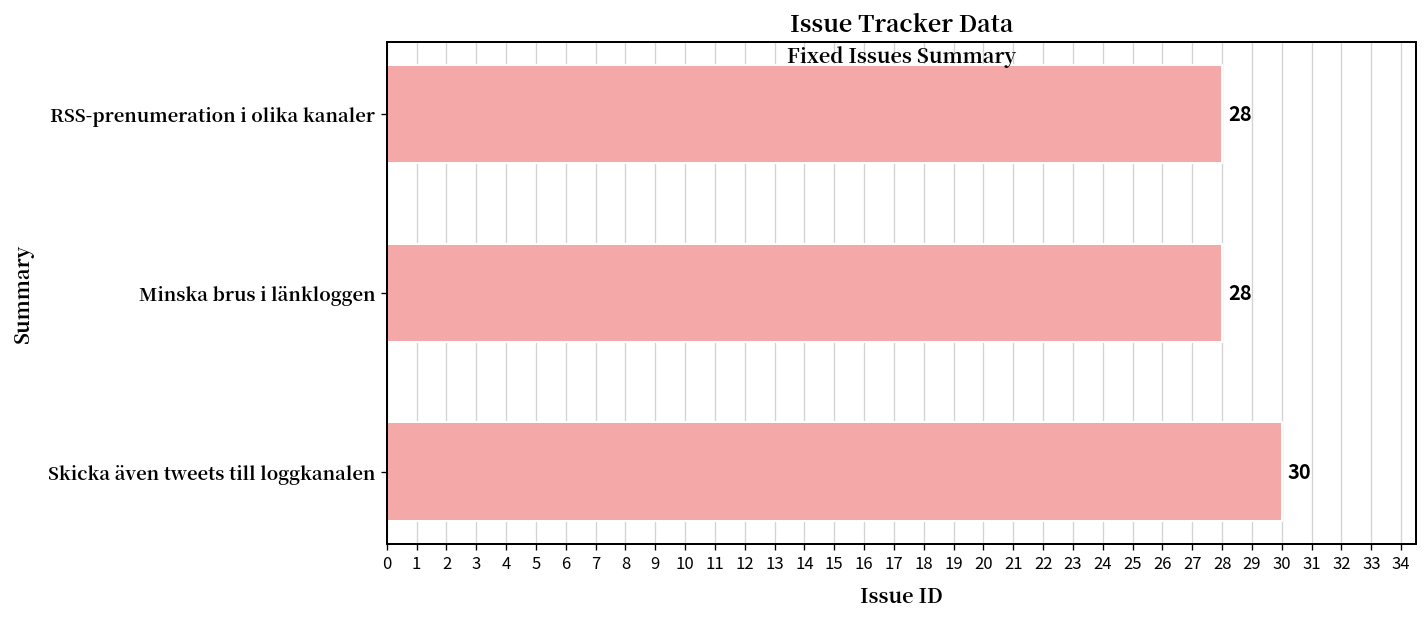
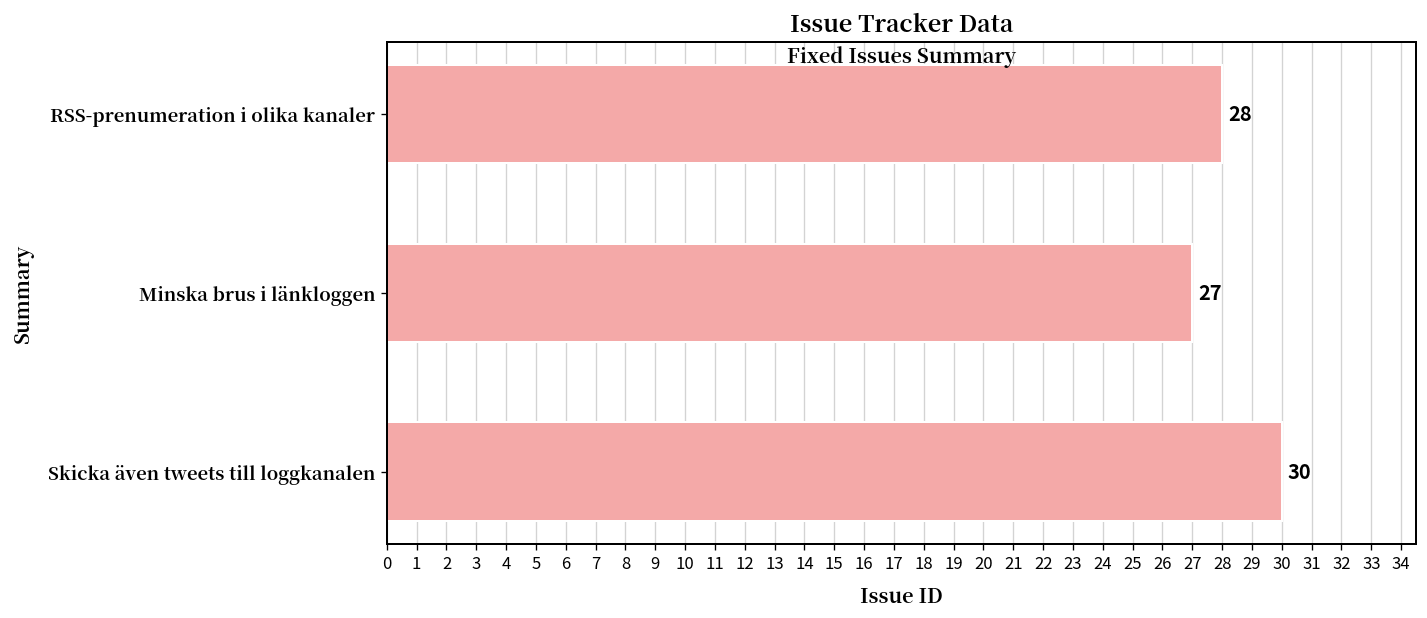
Minska brus i länkloggen: 28 -> 27
